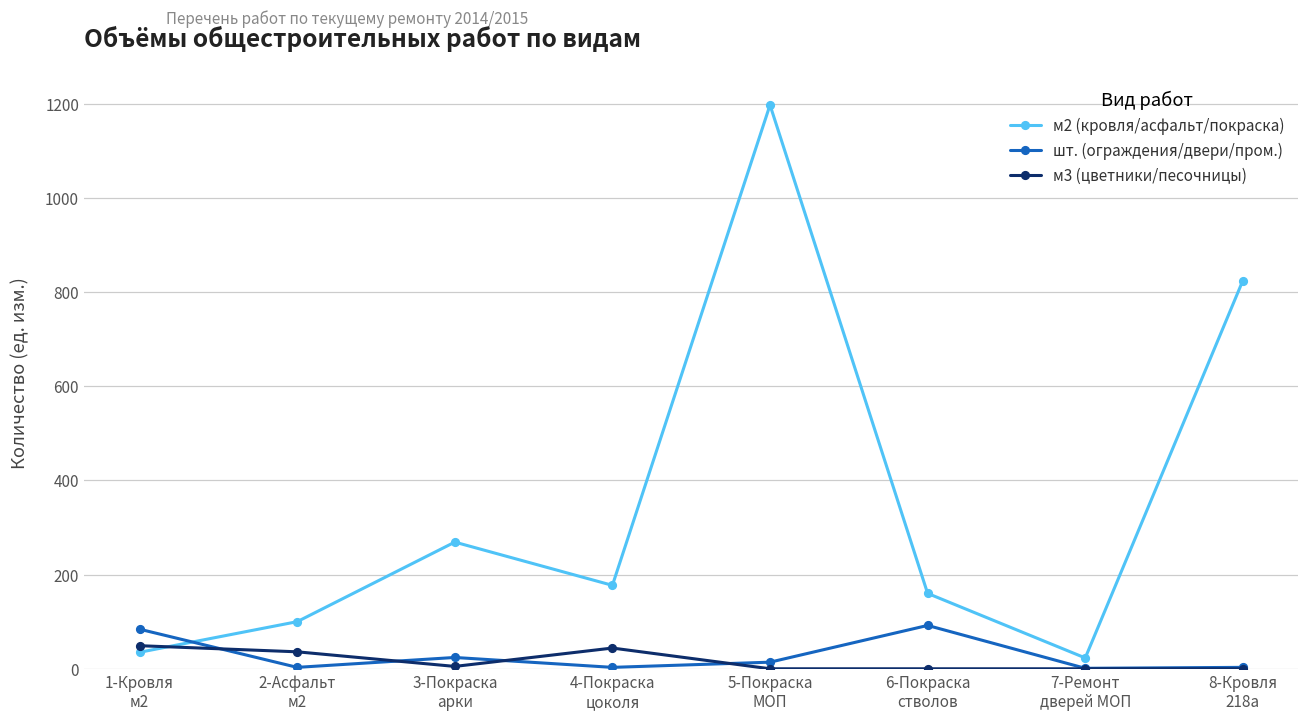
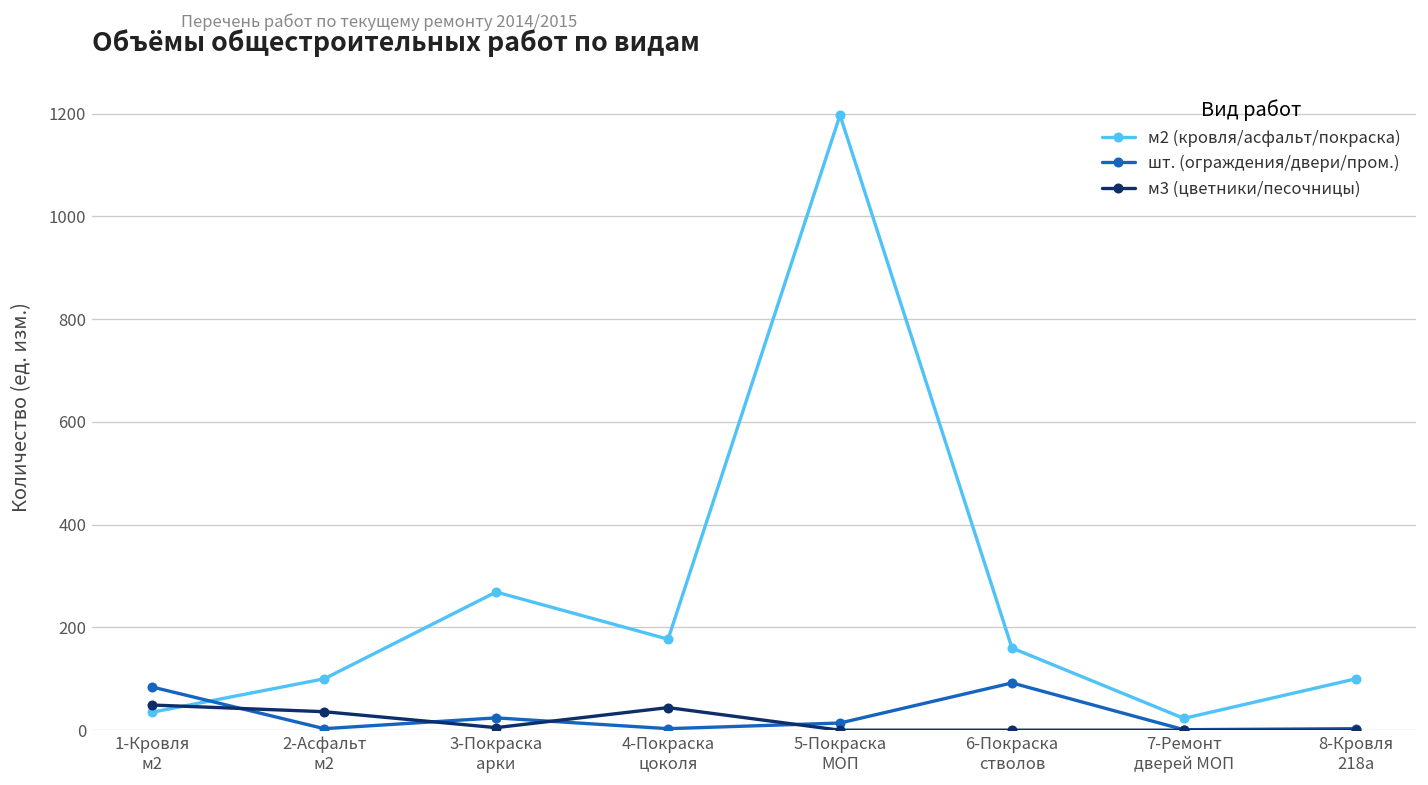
м2 (кровля/асфальт/покраска), 8-Кровля 218а: 820 -> 100
